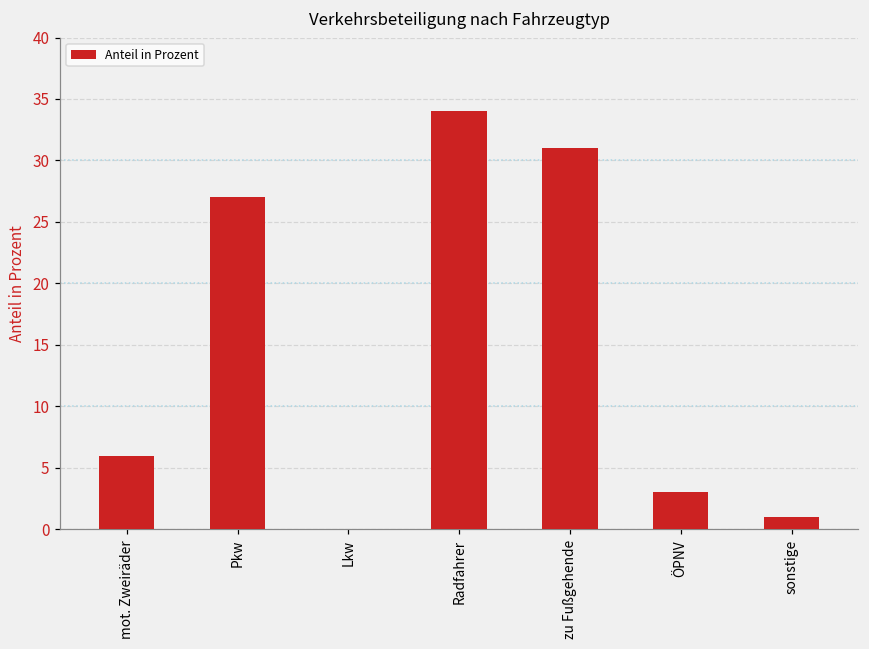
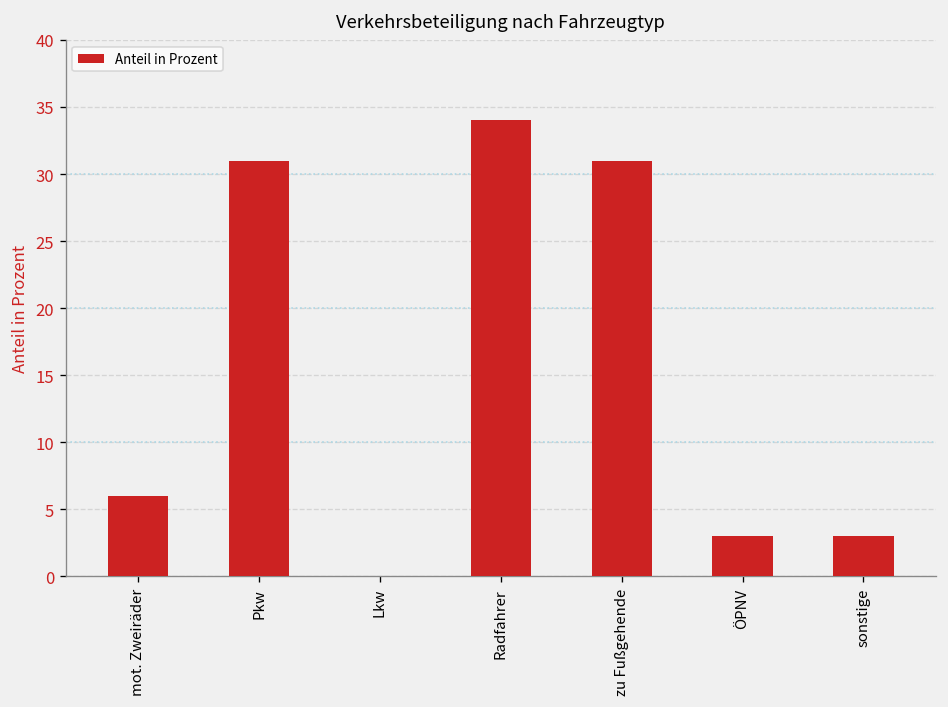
Pkw: 27 -> 31
sonstige: 1 -> 3
